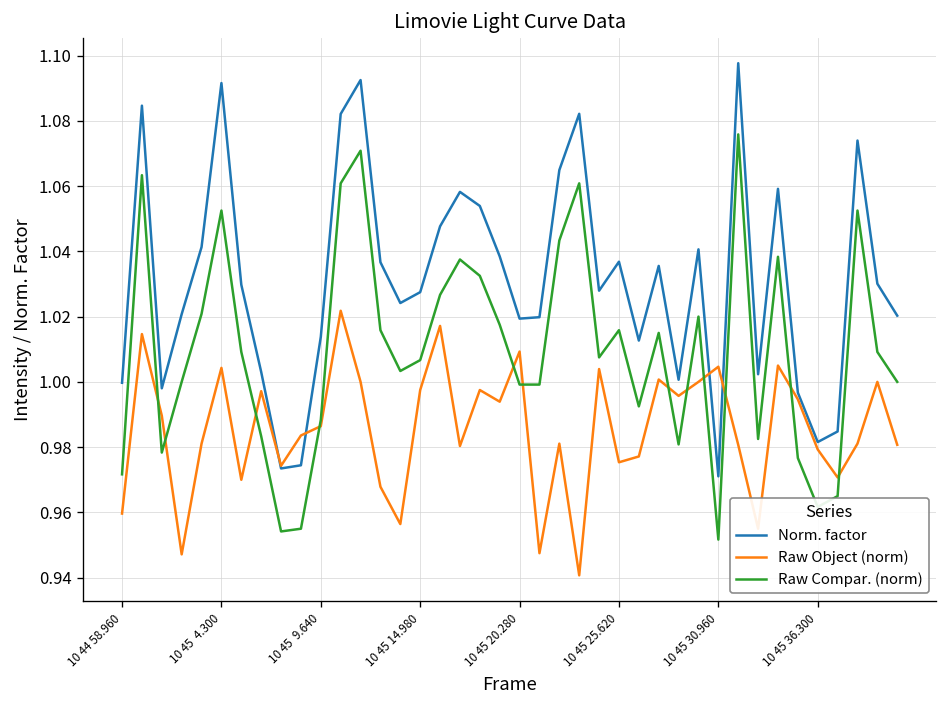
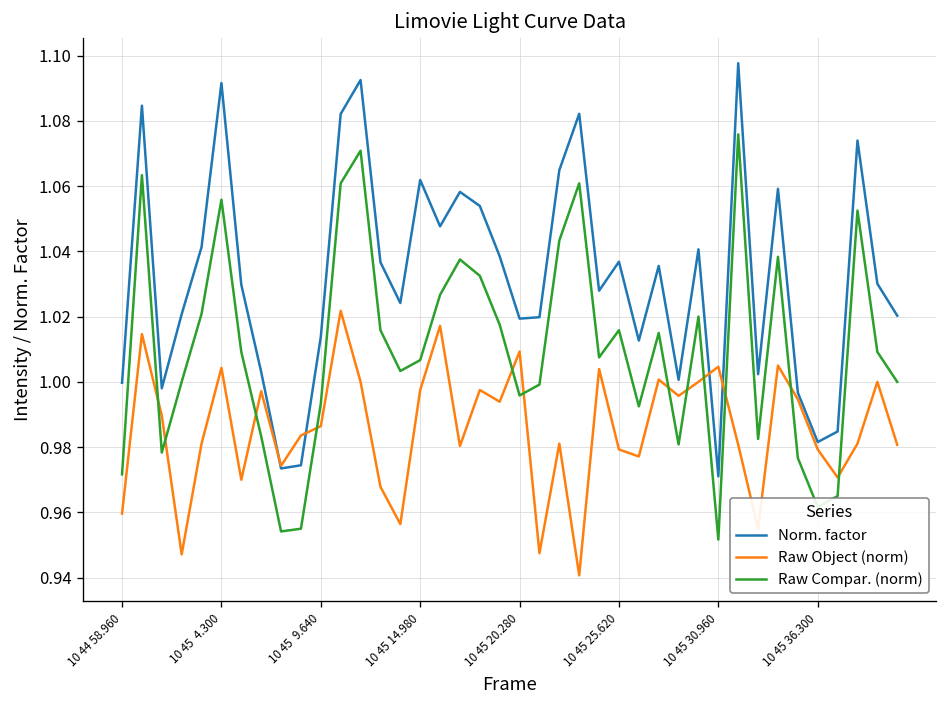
Raw Compar. (norm), 10 45 4.300: 1.053 -> 1.056
Raw Compar. (norm), 10 45 9.640: 0.988 -> 0.993
Norm. factor, 10 45 14.980: 1.027 -> 1.062
Raw Compar. (norm), 10 45 20.280: 0.999 -> 0.996
Raw Object (norm), 10 45 25.620: 0.975 -> 0.979
